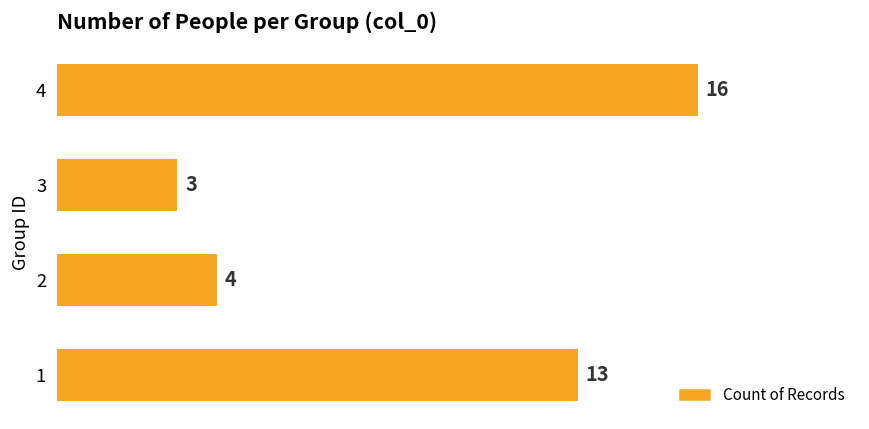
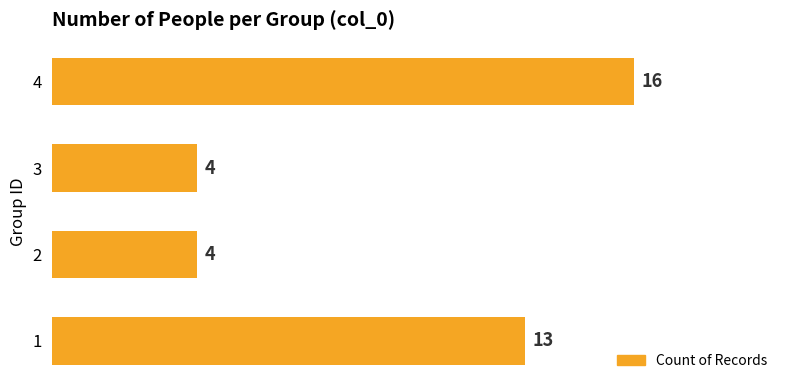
3: 3 -> 4
